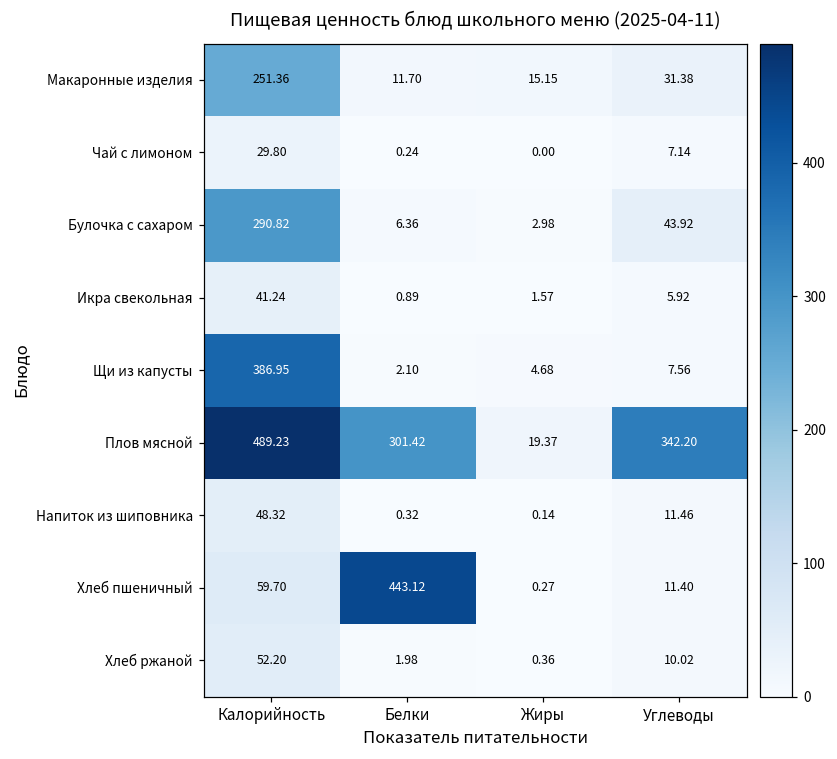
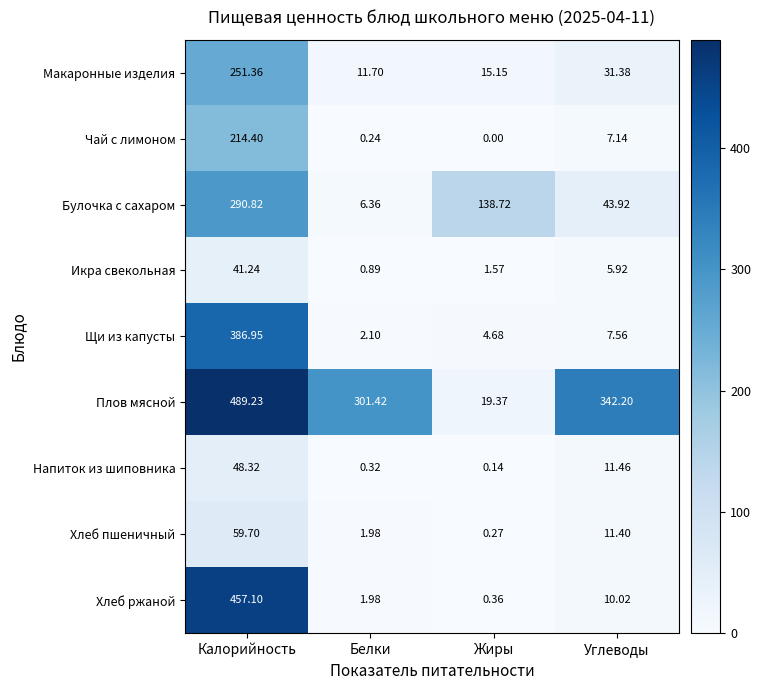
Чай с лимоном, Калорийность: 29.80 -> 214.40
Булочка с сахаром, Жиры: 2.98 -> 138.72
Хлеб пшеничный, Белки: 443.12 -> 1.98
Хлеб ржаной, Калорийность: 52.20 -> 457.10
